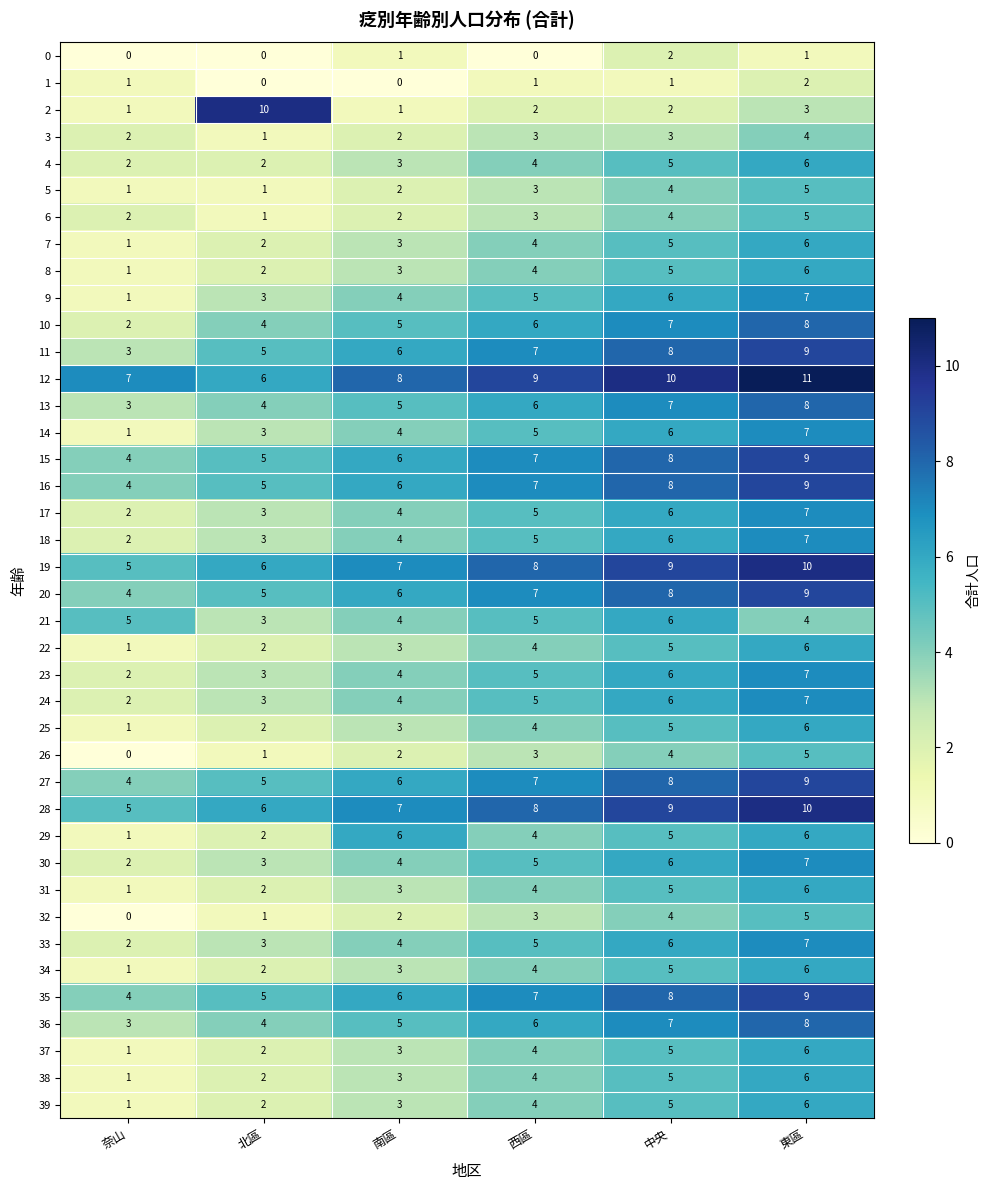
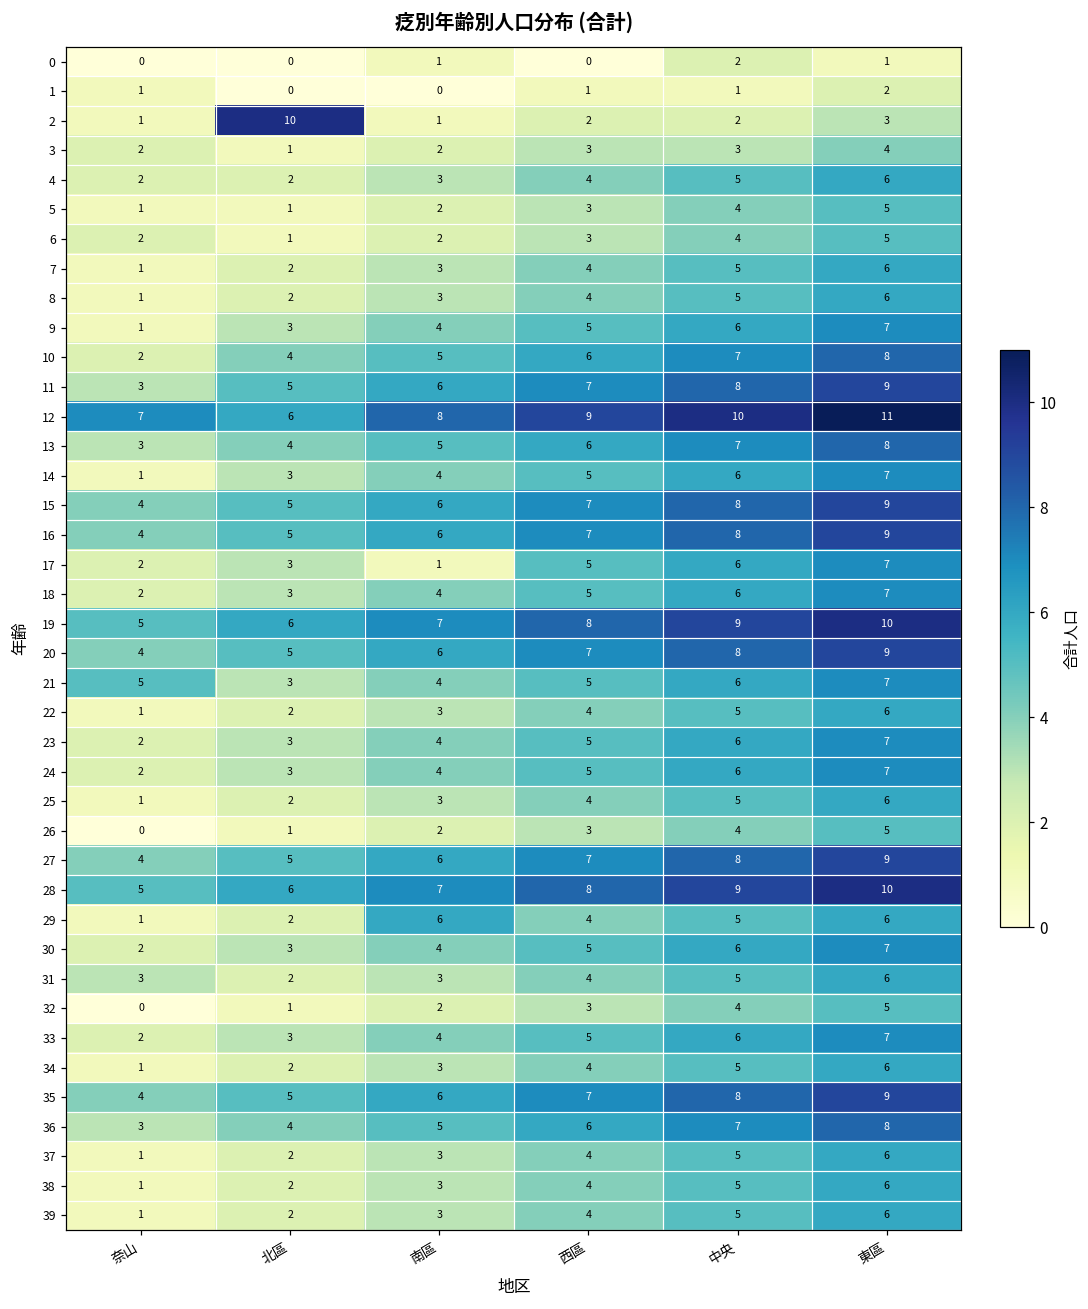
17, 南區: 4 -> 1
21, 東區: 4 -> 7
31, 奈山: 1 -> 3
